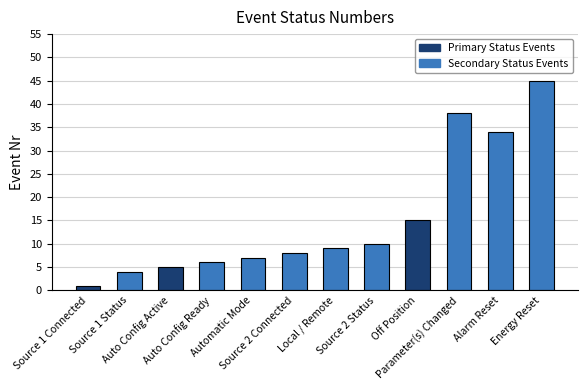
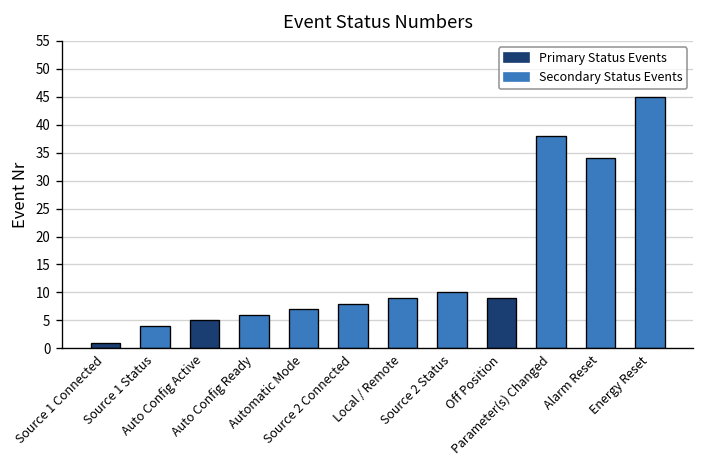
Off Position: 15 -> 9
